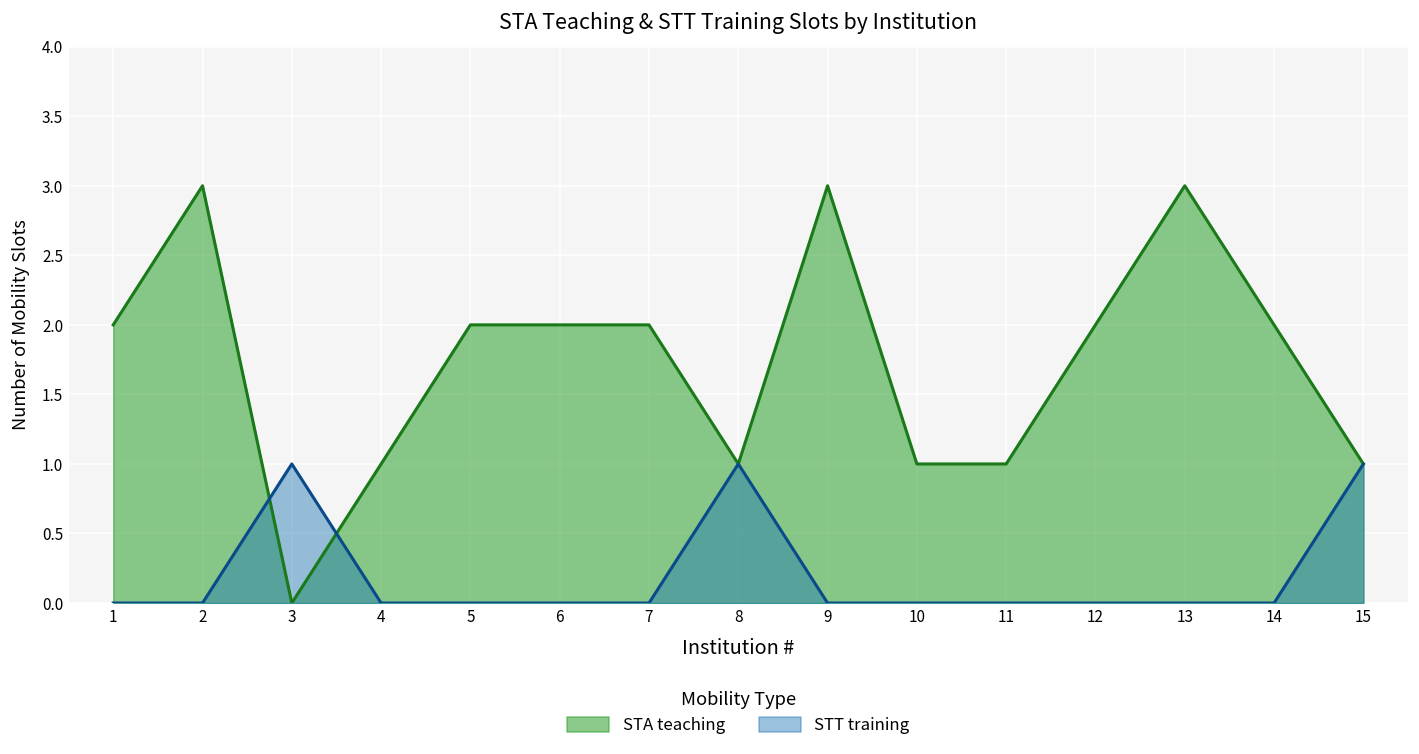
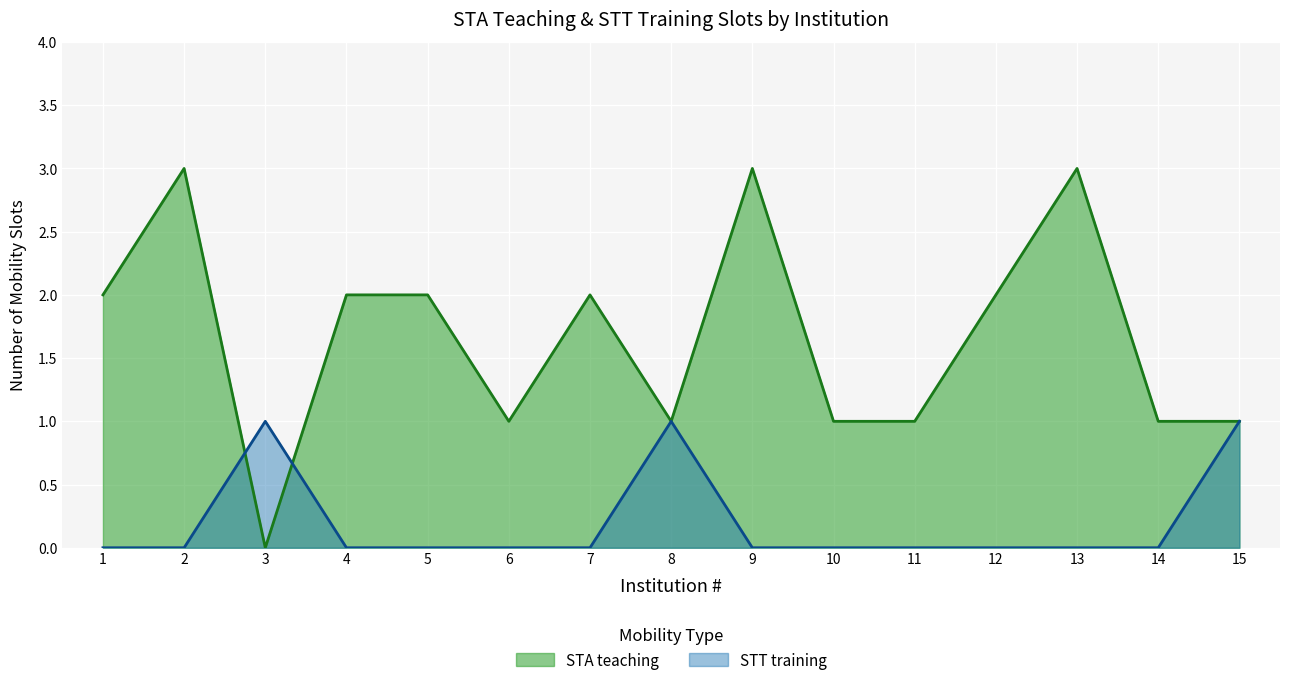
STA teaching, 4: 1 -> 2
STA teaching, 6: 2 -> 1
STA teaching, 14: 2 -> 1
